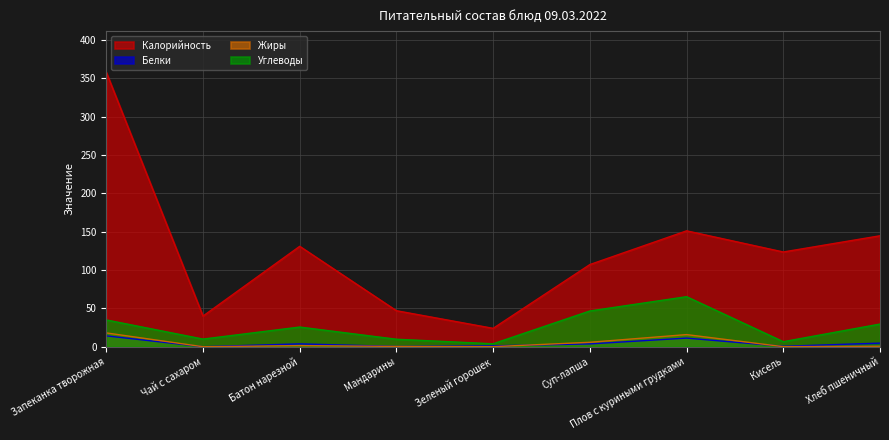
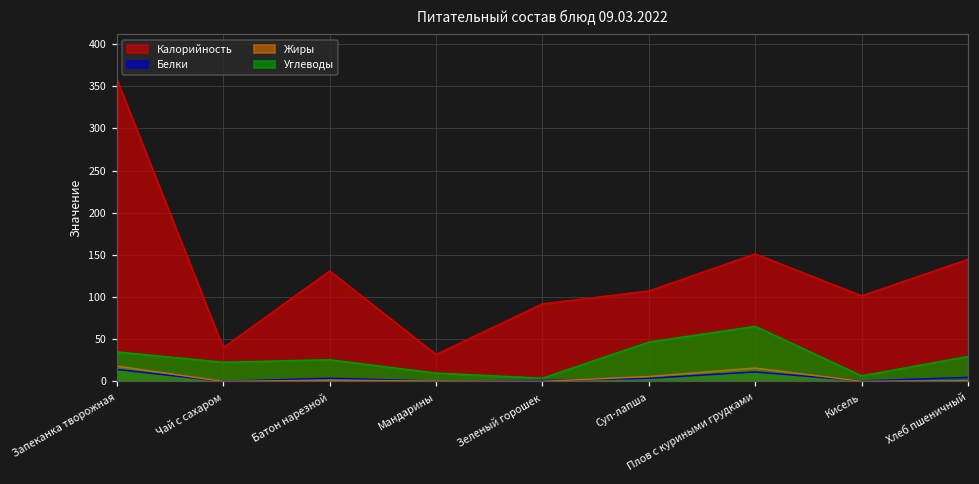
Углеводы, Чай с сахаром: 10 -> 20
Калорийность, Мандарины: 50 -> 30
Калорийность, Зеленый горошек: 20 -> 90
Калорийность, Кисель: 120 -> 100
